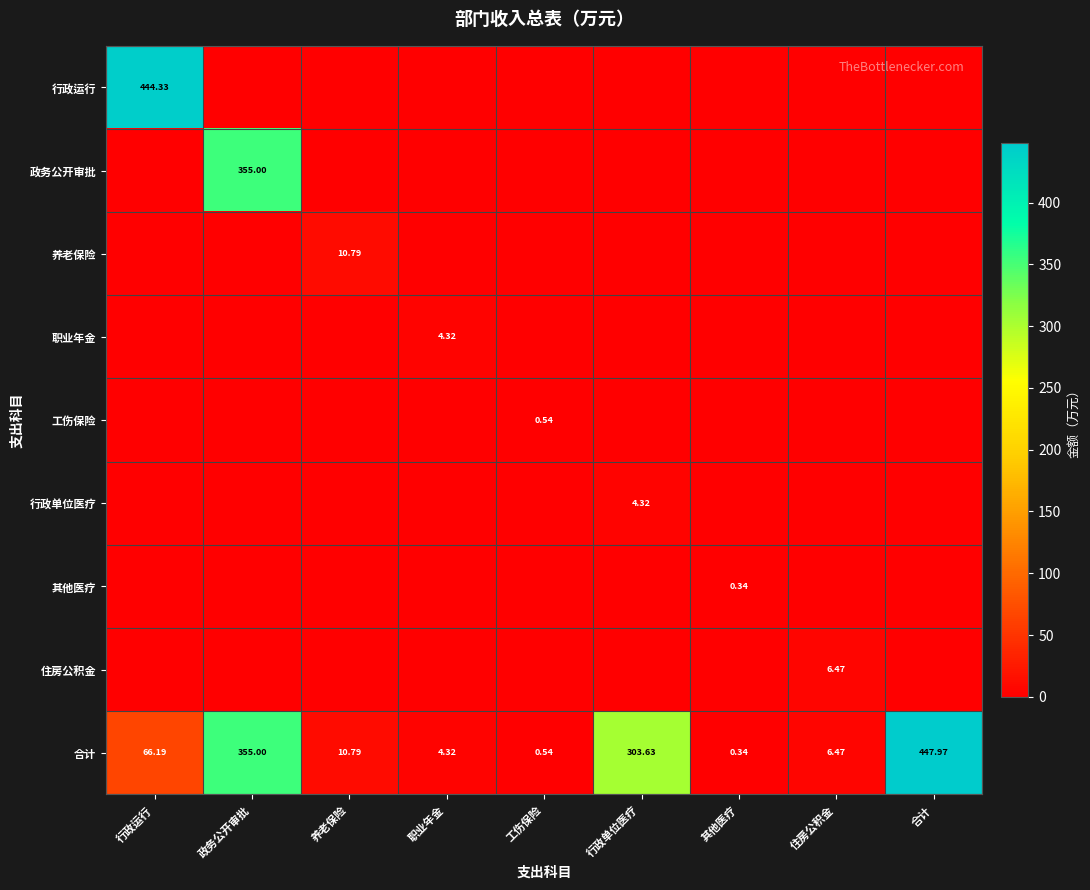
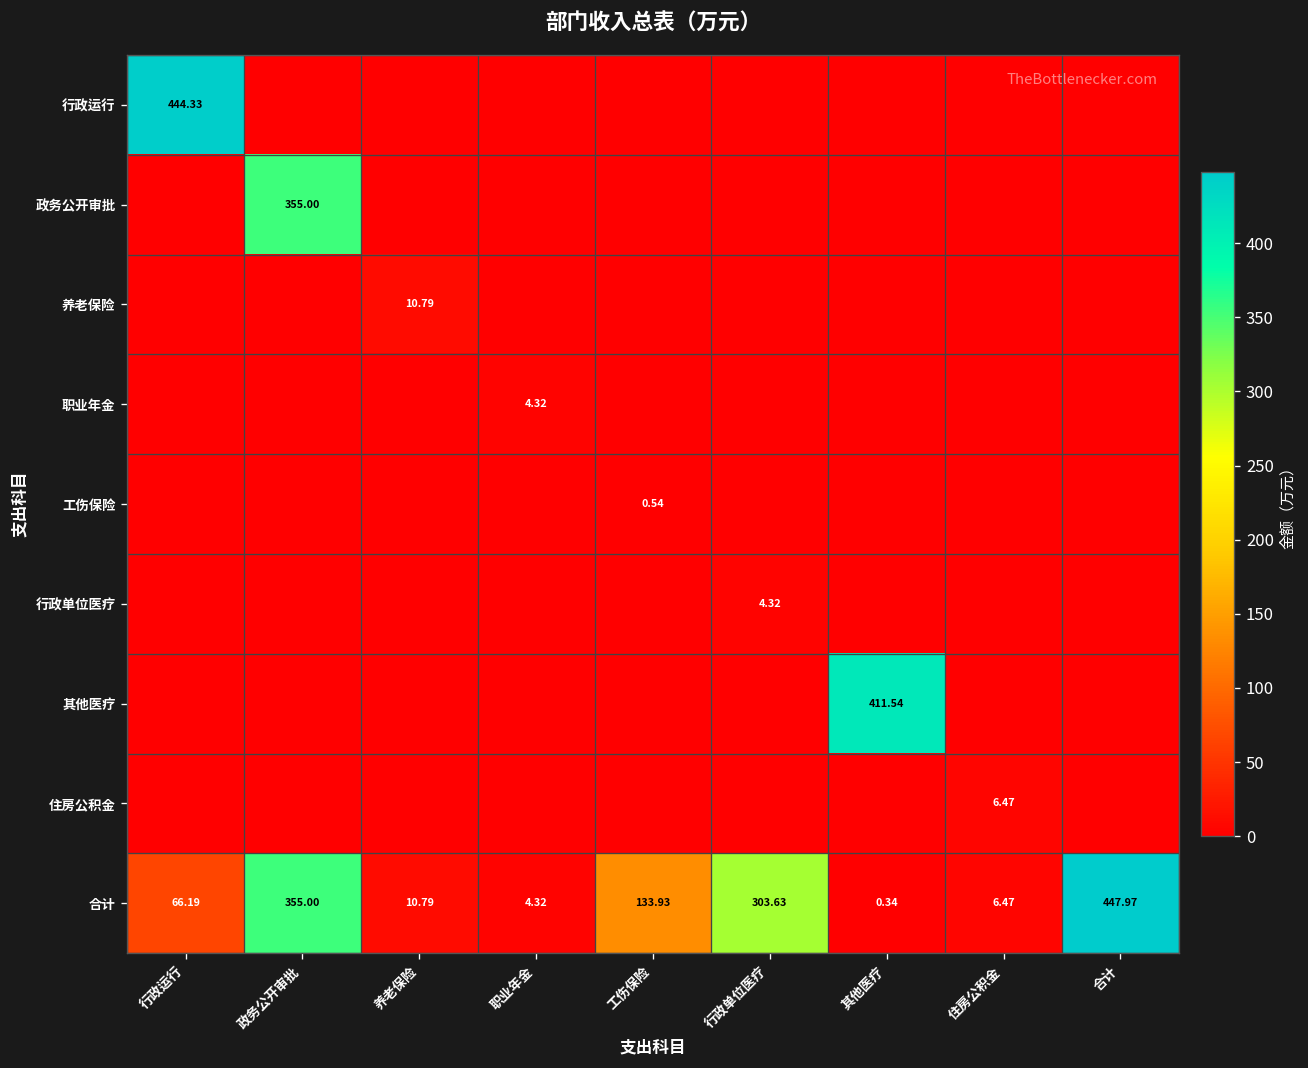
其他医疗, 其他医疗: 0.34 -> 411.54
合计, 工伤保险: 0.54 -> 133.93
